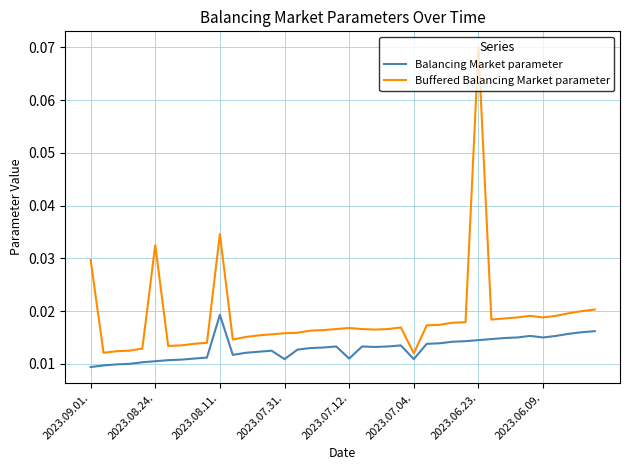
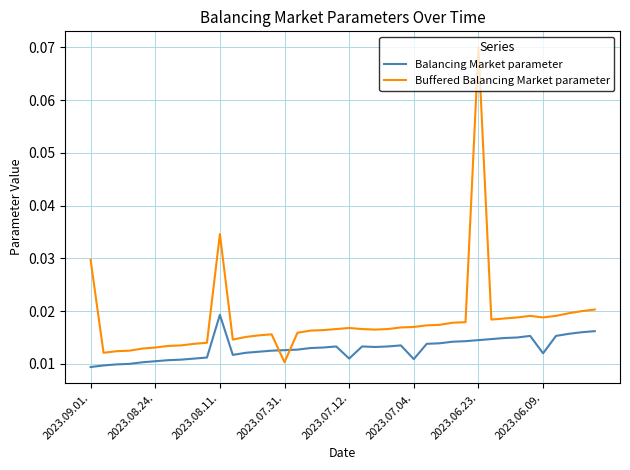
Buffered Balancing Market parameter, 2023.08.24.: 0.033 -> 0.013
Balancing Market parameter, 2023.07.31.: 0.011 -> 0.013
Buffered Balancing Market parameter, 2023.07.31.: 0.016 -> 0.010
Buffered Balancing Market parameter, 2023.07.04.: 0.012 -> 0.017
Balancing Market parameter, 2023.06.09.: 0.015 -> 0.012
